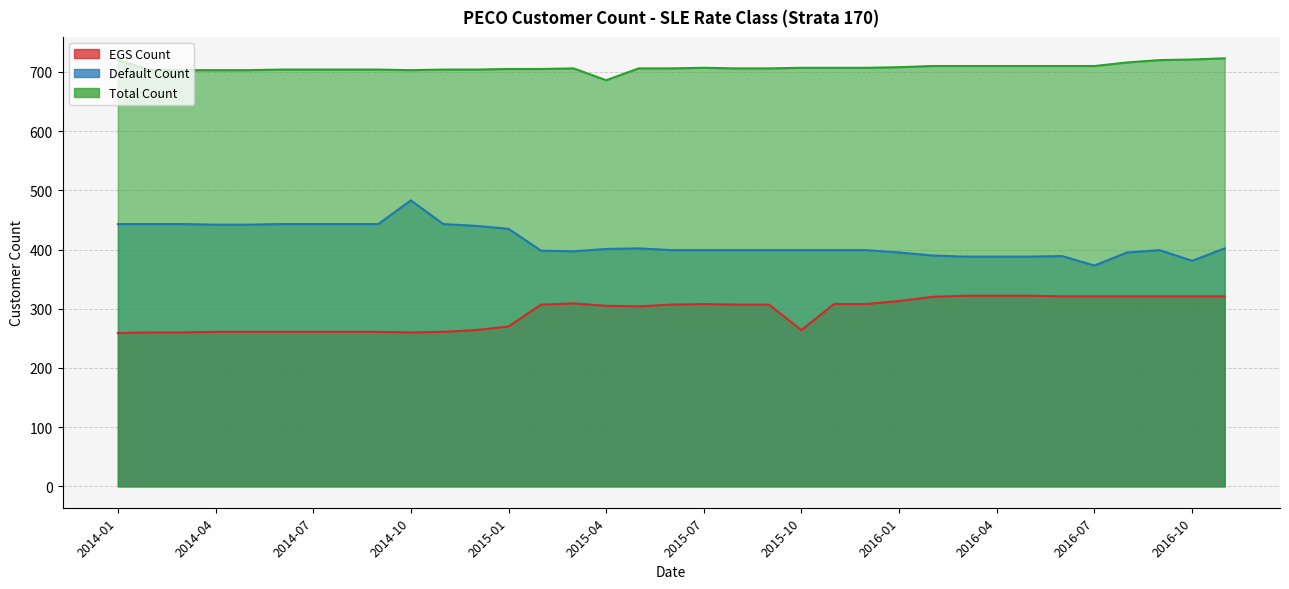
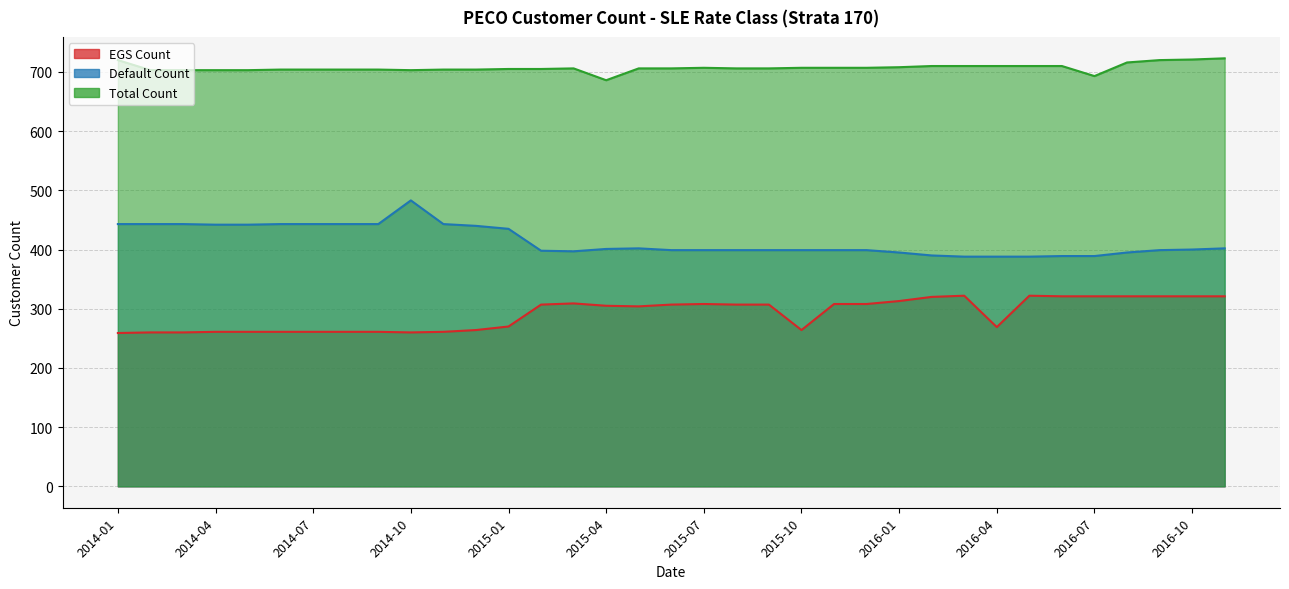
EGS Count, 2016-04: 320 -> 270
Default Count, 2016-07: 370 -> 390
Total Count, 2016-07: 710 -> 690
Default Count, 2016-10: 380 -> 400
